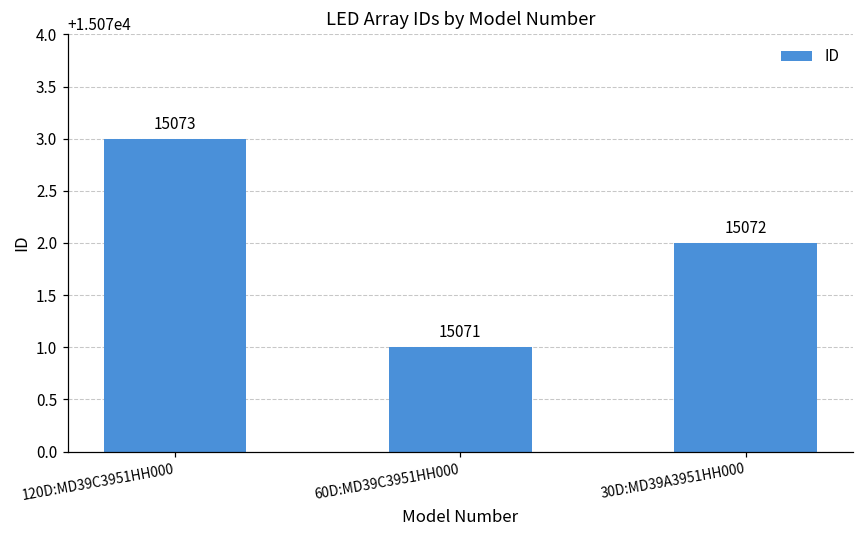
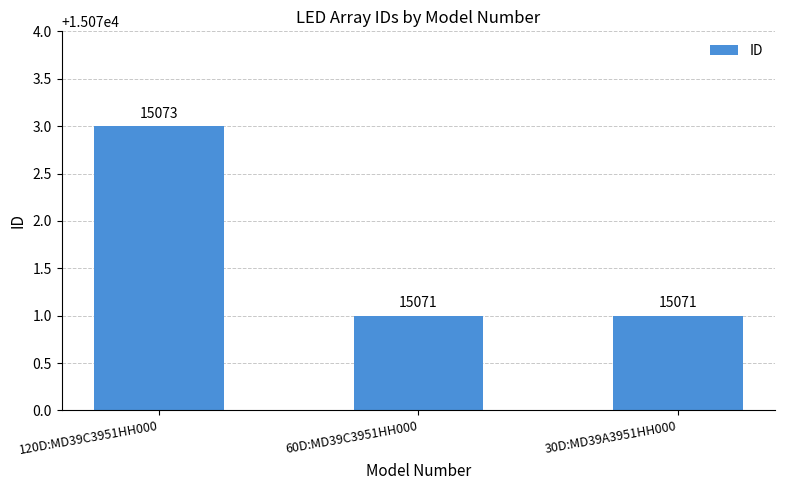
30D:MD39A3951HH000: 15072 -> 15071
